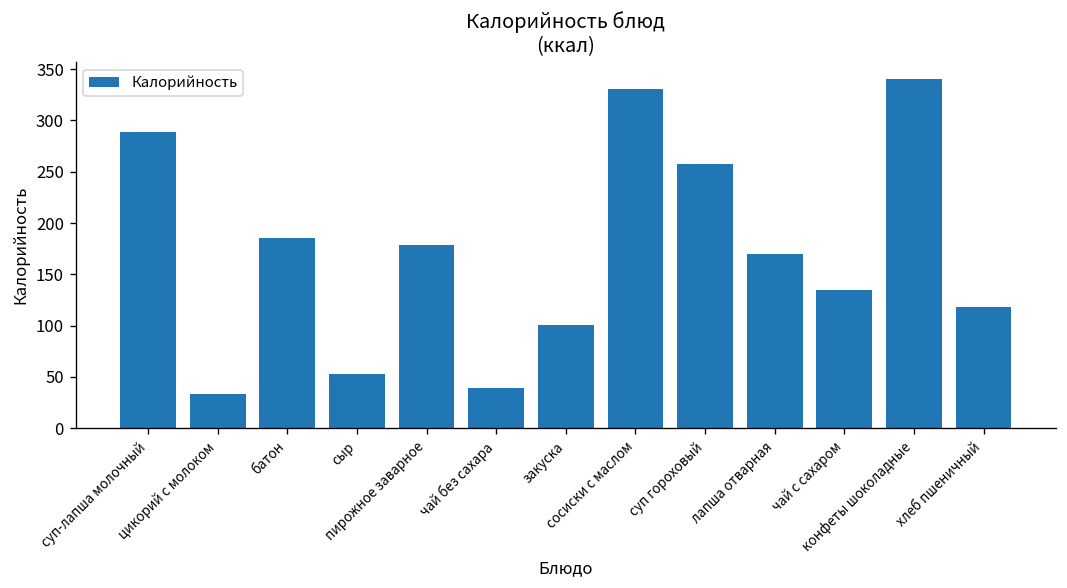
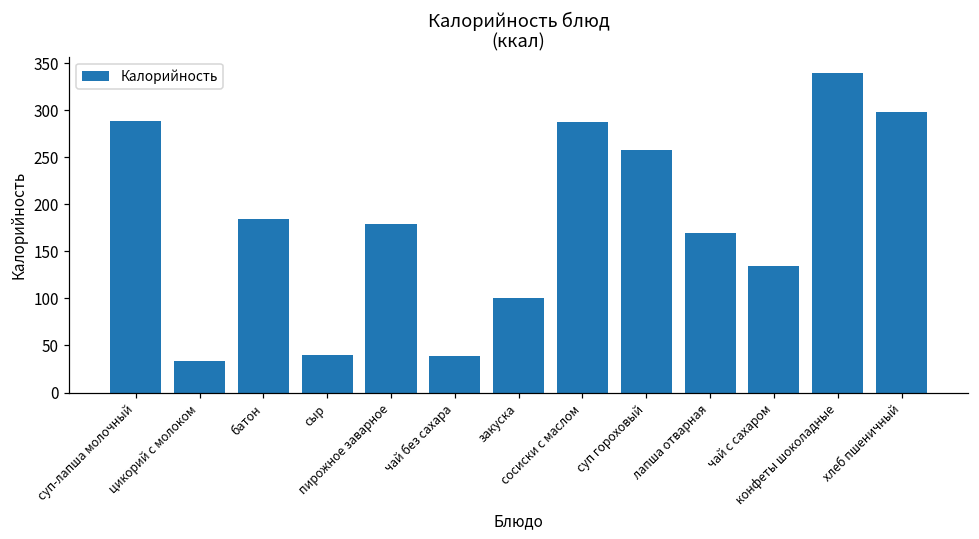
сыр: 50 -> 40
сосиски с маслом: 330 -> 290
хлеб пшеничный: 120 -> 300
